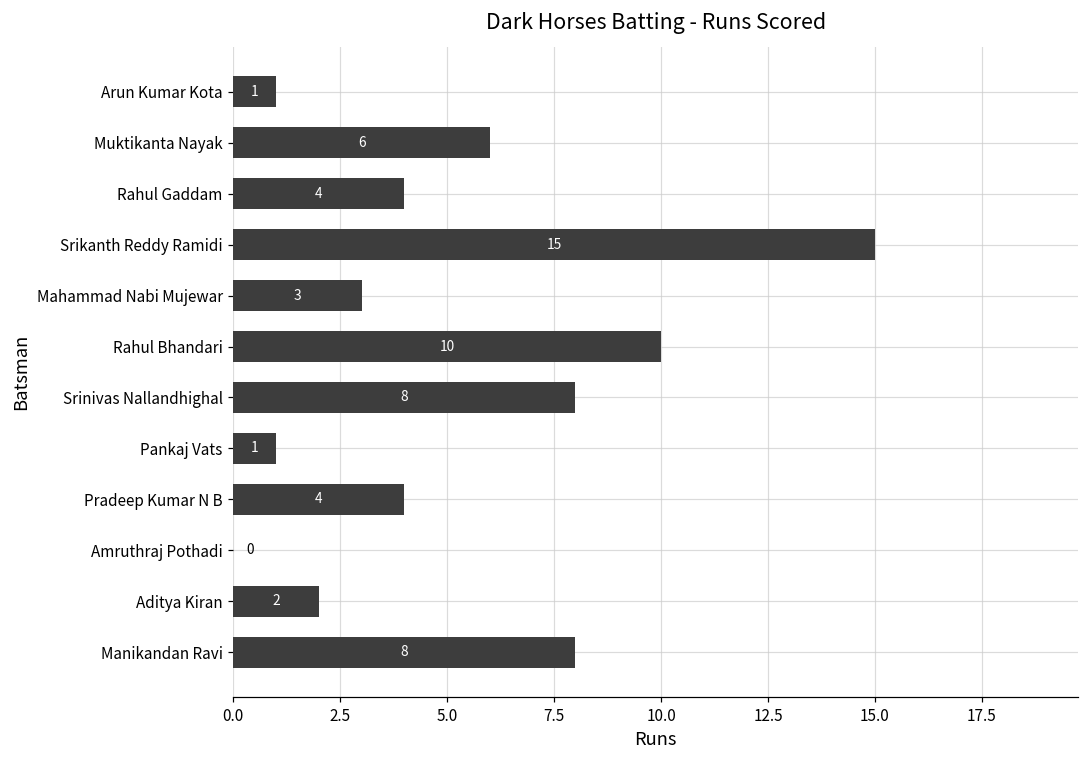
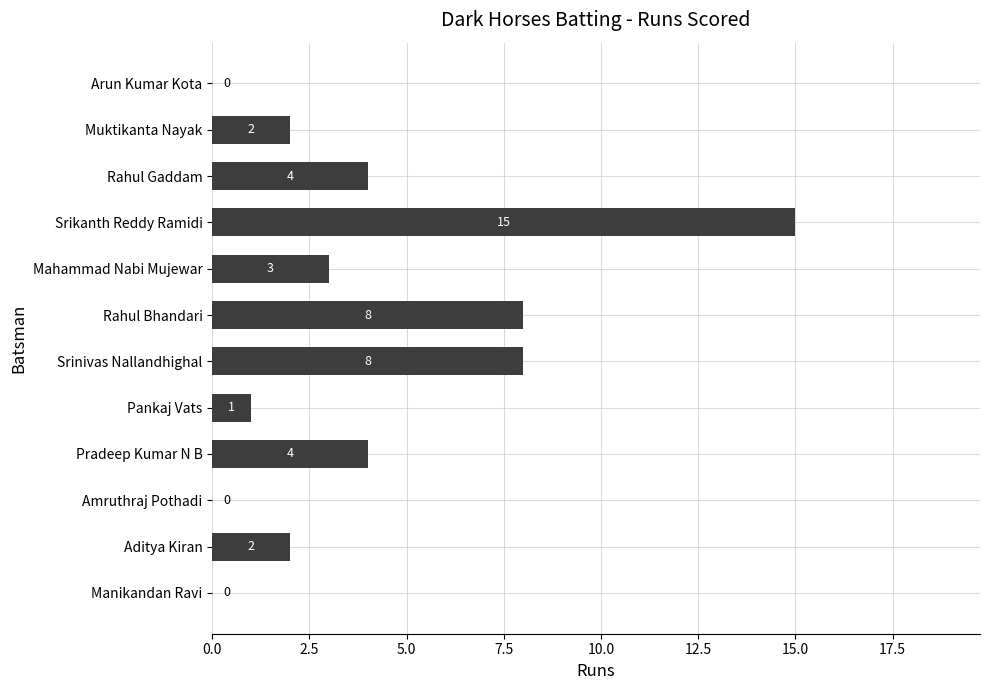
Arun Kumar Kota: 1 -> 0
Muktikanta Nayak: 6 -> 2
Rahul Bhandari: 10 -> 8
Manikandan Ravi: 8 -> 0
